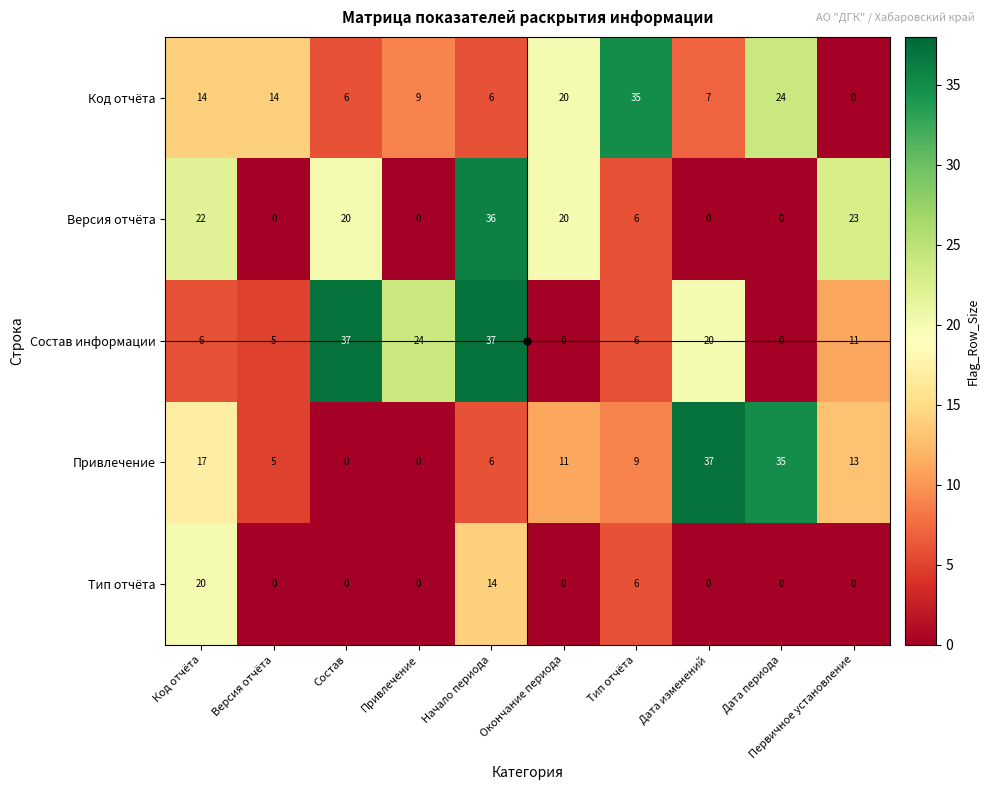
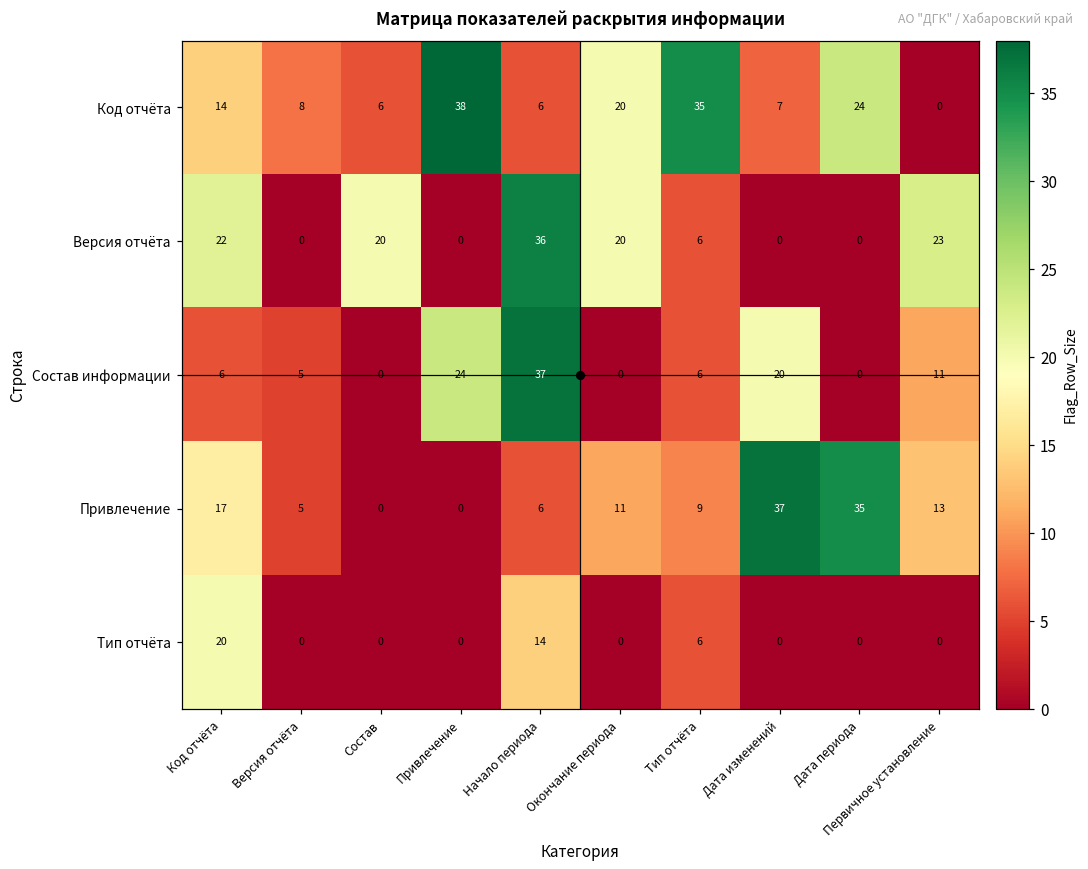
Код отчёта, Версия отчёта: 14 -> 8
Код отчёта, Привлечение: 9 -> 38
Состав информации, Состав: 37 -> 0
